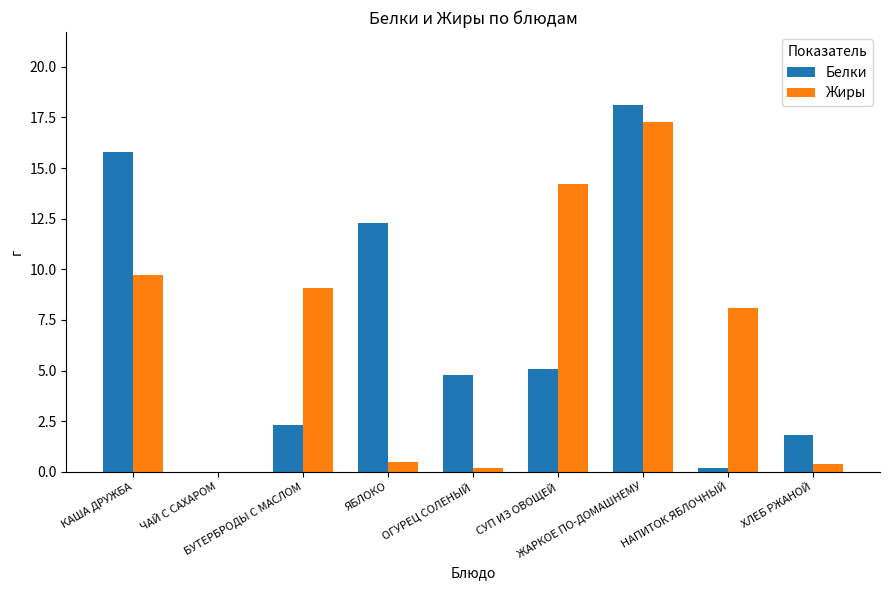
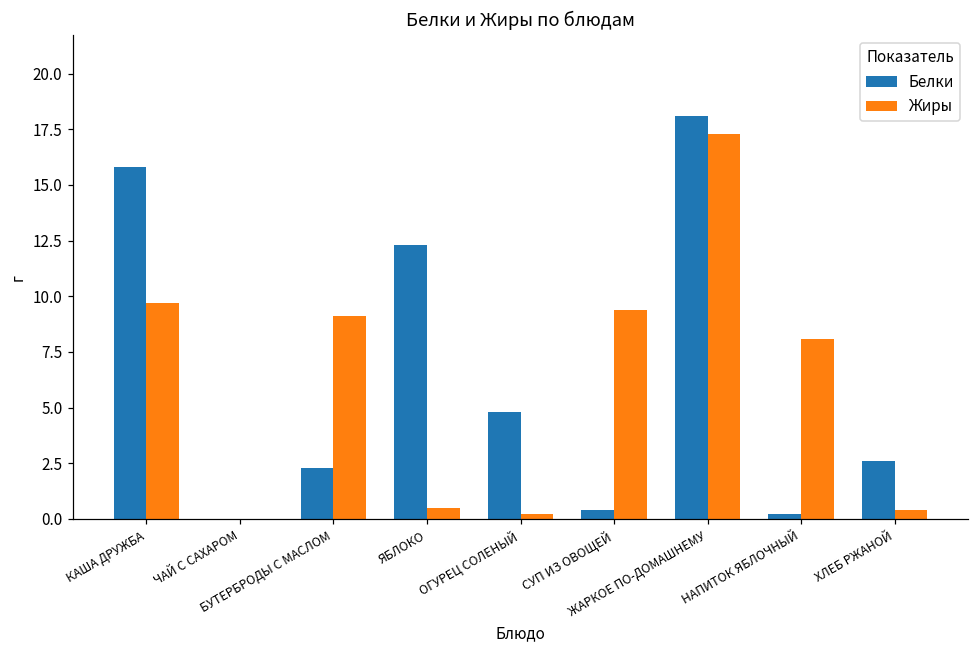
Белки, СУП ИЗ ОВОЩЕЙ: 5.1 -> 0.4
Жиры, СУП ИЗ ОВОЩЕЙ: 14.2 -> 9.4
Белки, ХЛЕБ РЖАНОЙ: 1.8 -> 2.6
